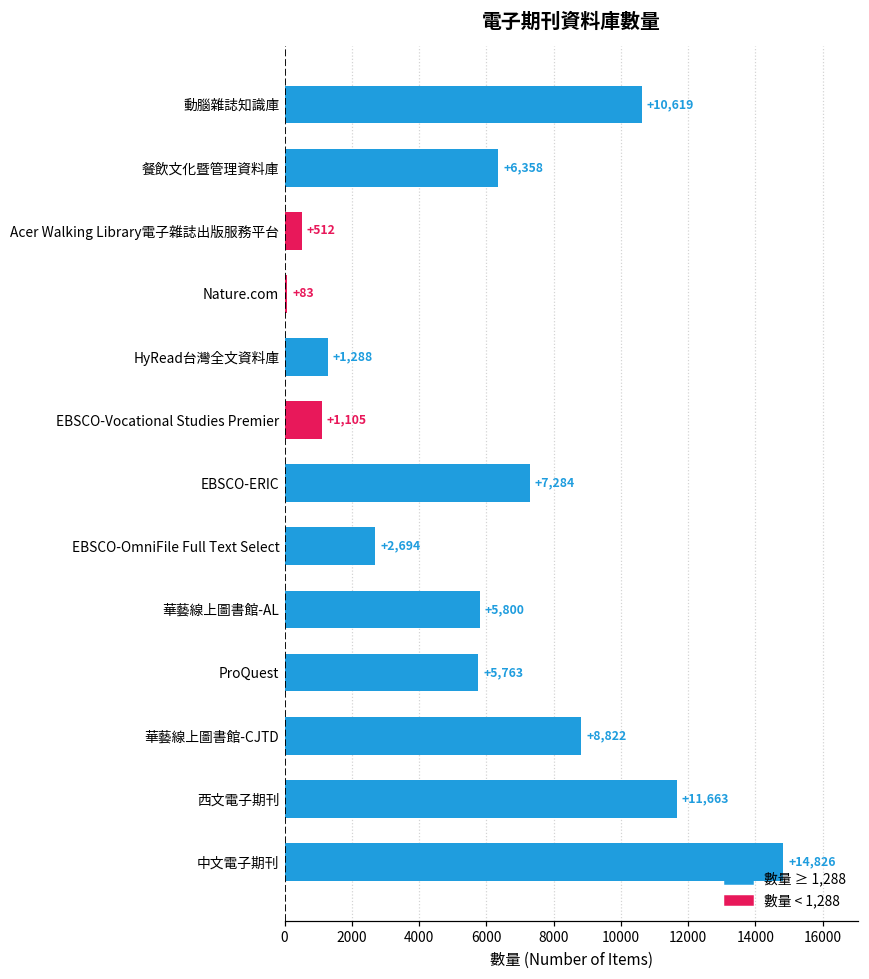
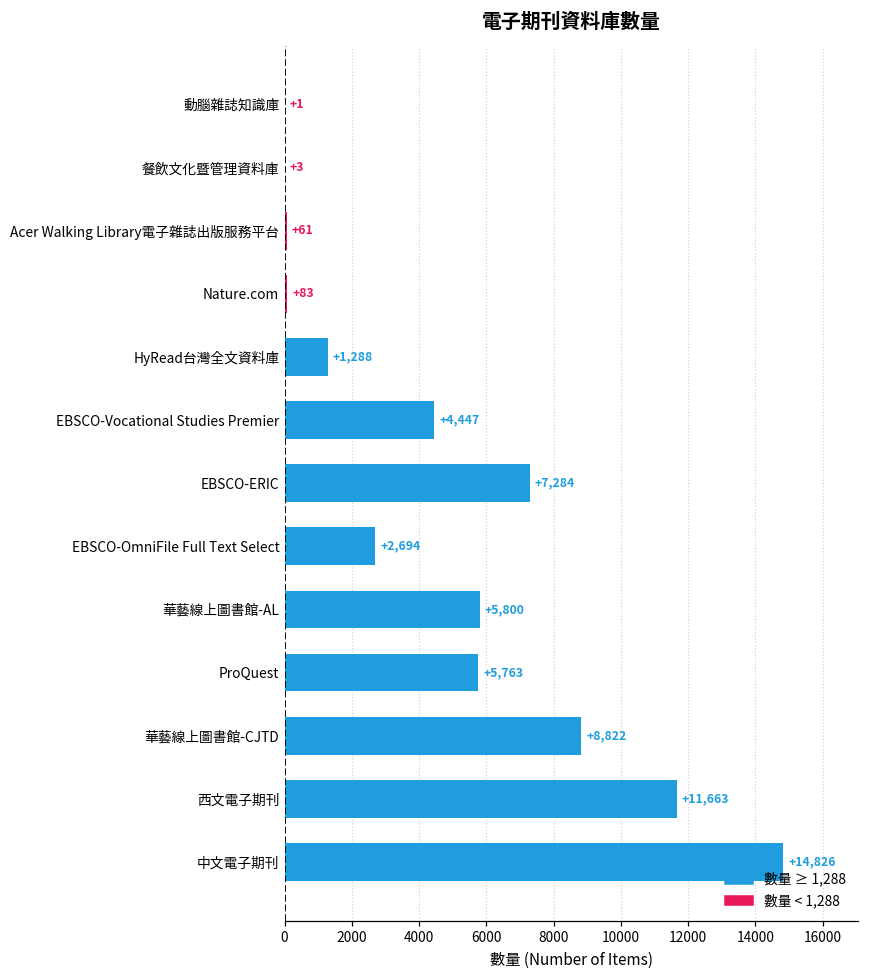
動腦雜誌知識庫: +10,619 -> +1
餐飲文化暨管理資料庫: +6,358 -> +3
Acer Walking Library電子雜誌出版服務平台: +512 -> +61
EBSCO-Vocational Studies Premier: +1,105 -> +4,447
